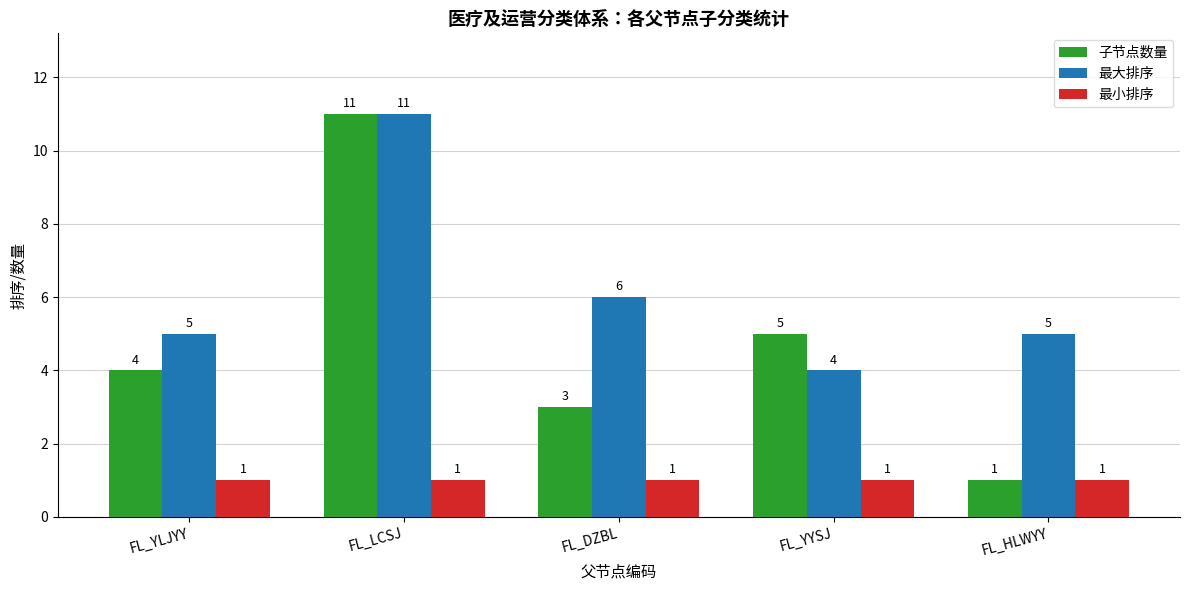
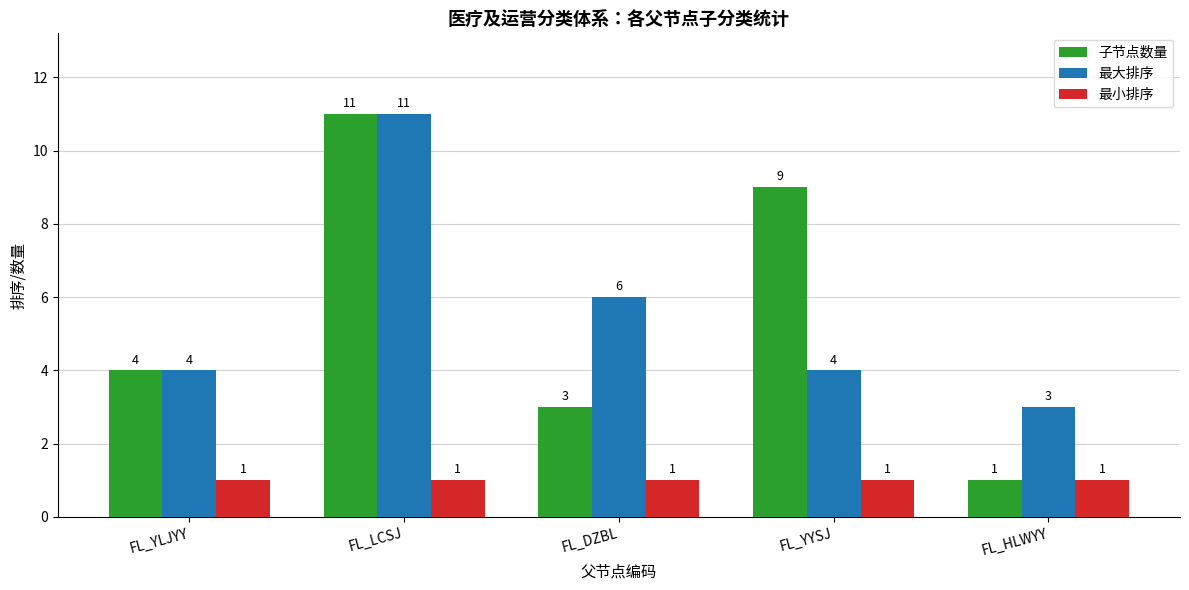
最大排序, FL_YLJYY: 5 -> 4
子节点数量, FL_YYSJ: 5 -> 9
最大排序, FL_HLWYY: 5 -> 3
